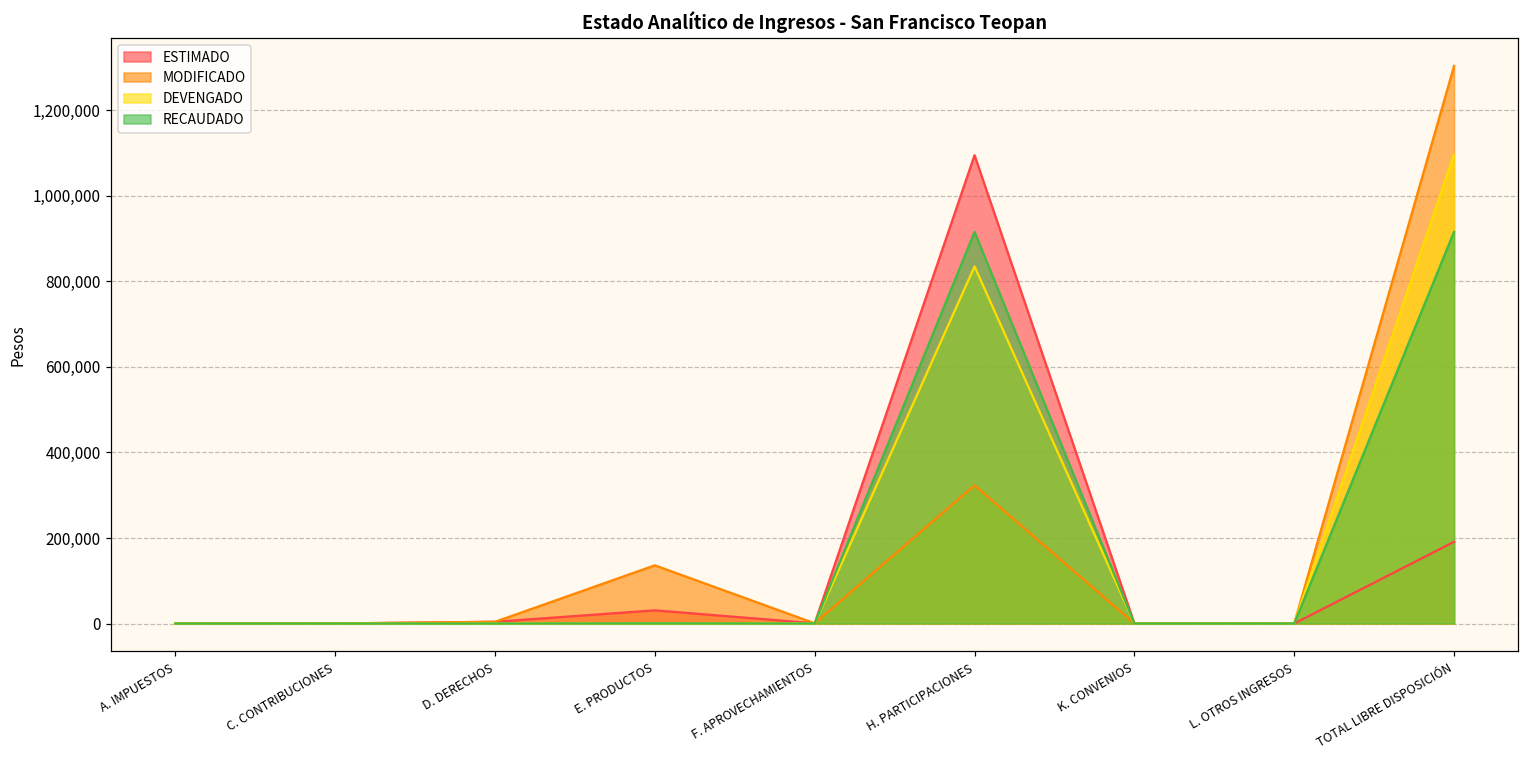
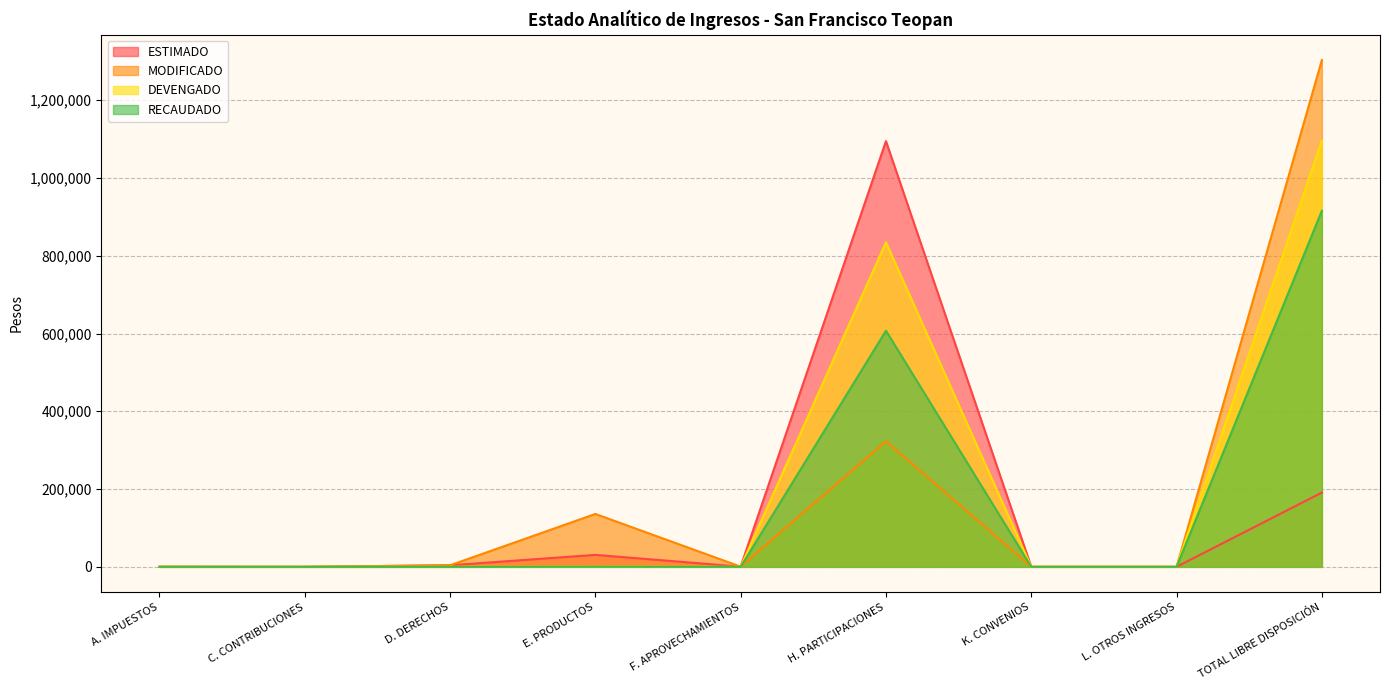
RECAUDADO, H. PARTICIPACIONES: 920,000 -> 610,000
